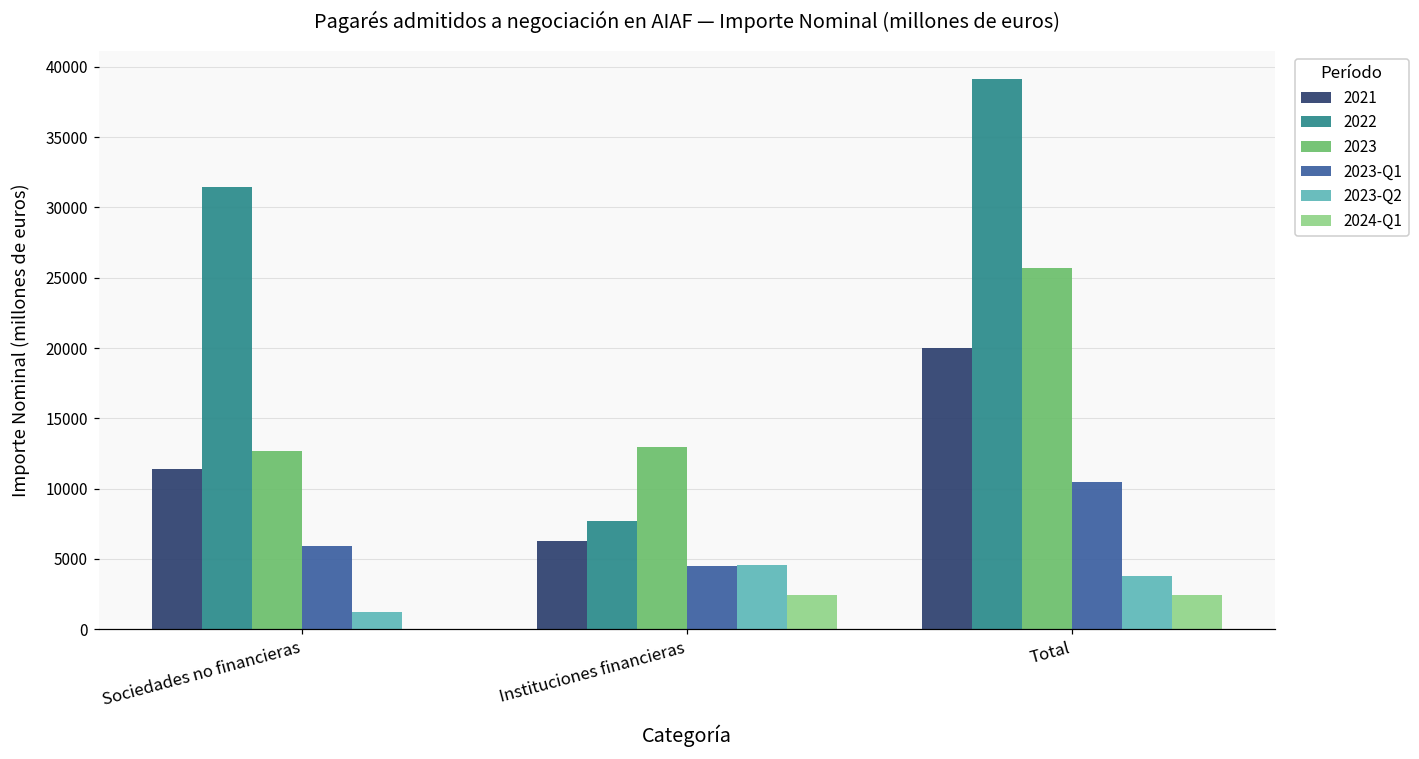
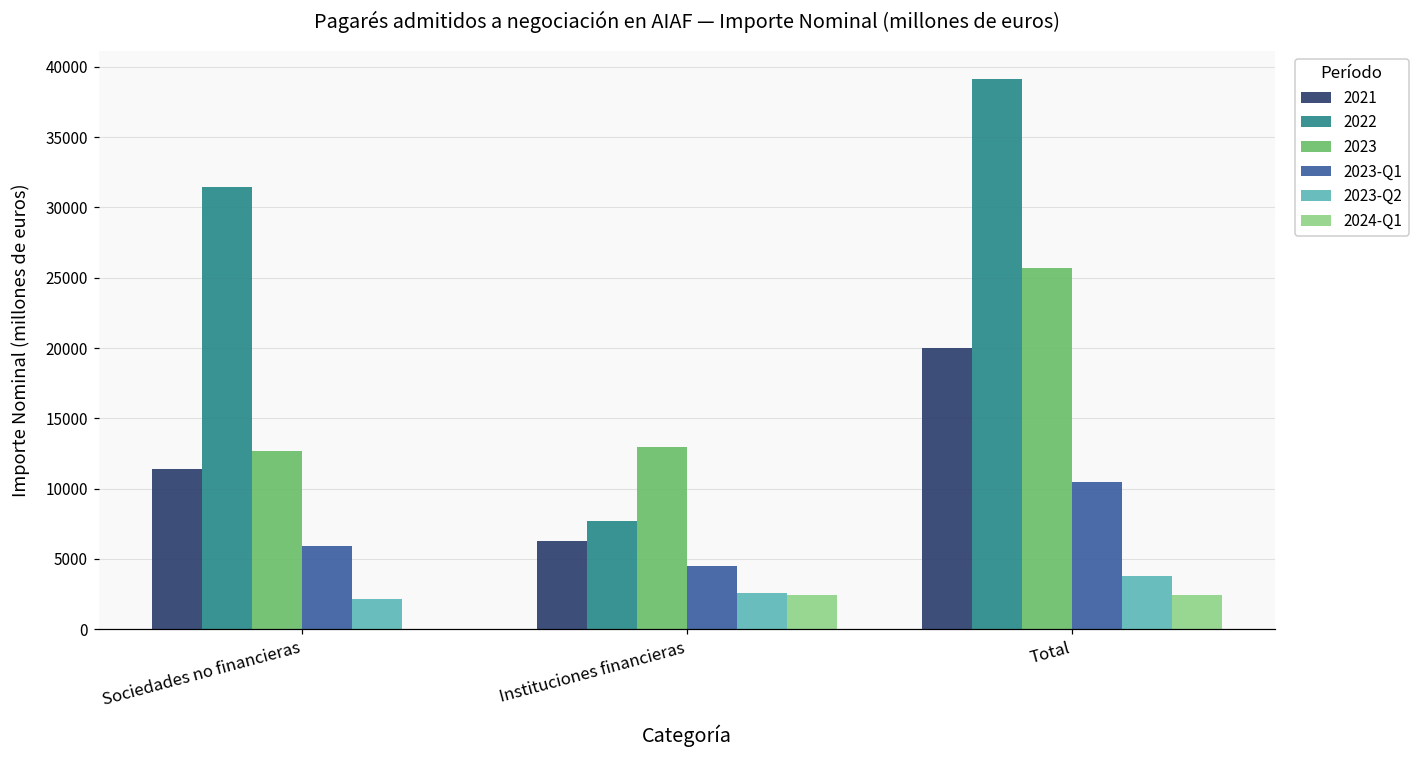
2023-Q2, Sociedades no financieras: 1200 -> 2200
2023-Q2, Instituciones financieras: 4600 -> 2600
